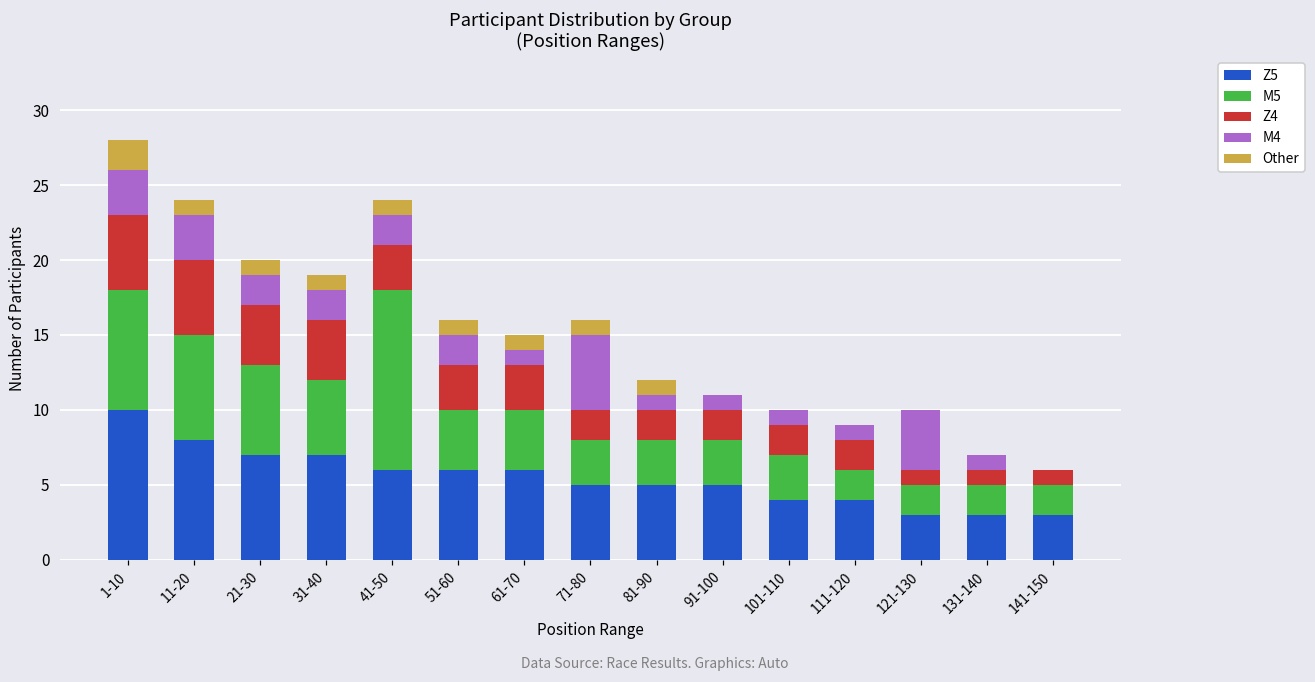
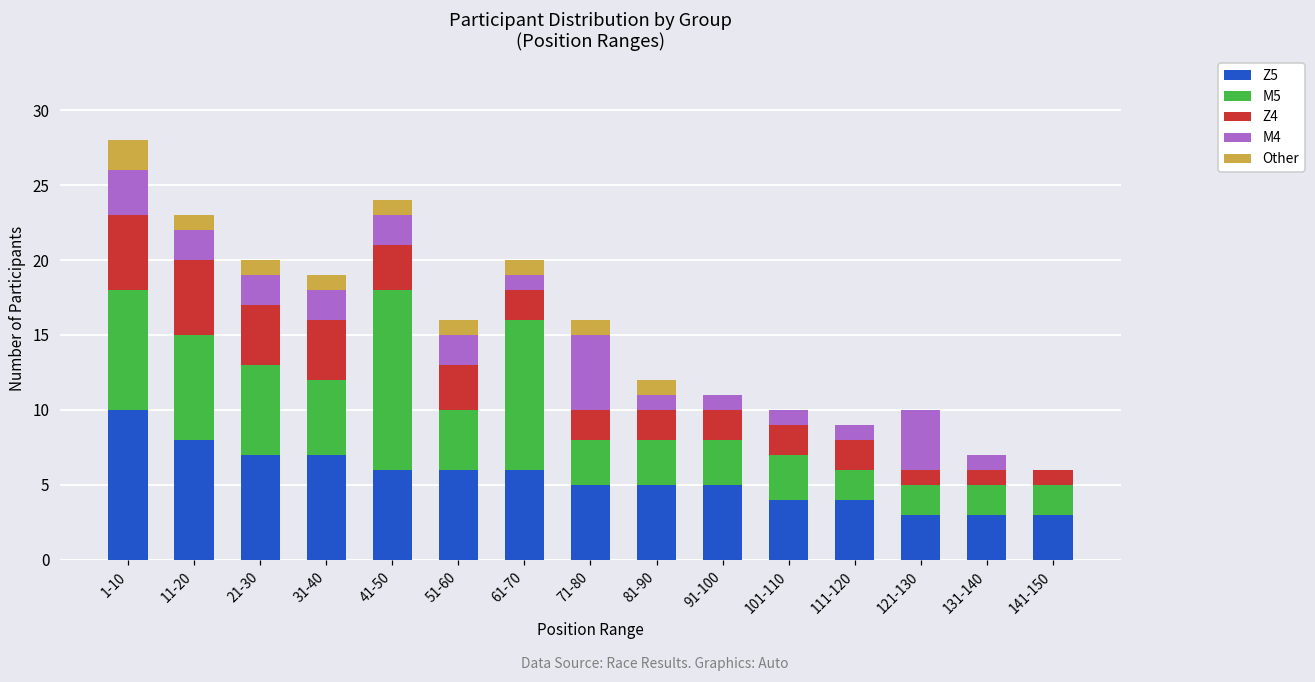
M4, 11-20: 3 -> 2
M5, 61-70: 4 -> 10
Z4, 61-70: 3 -> 2
